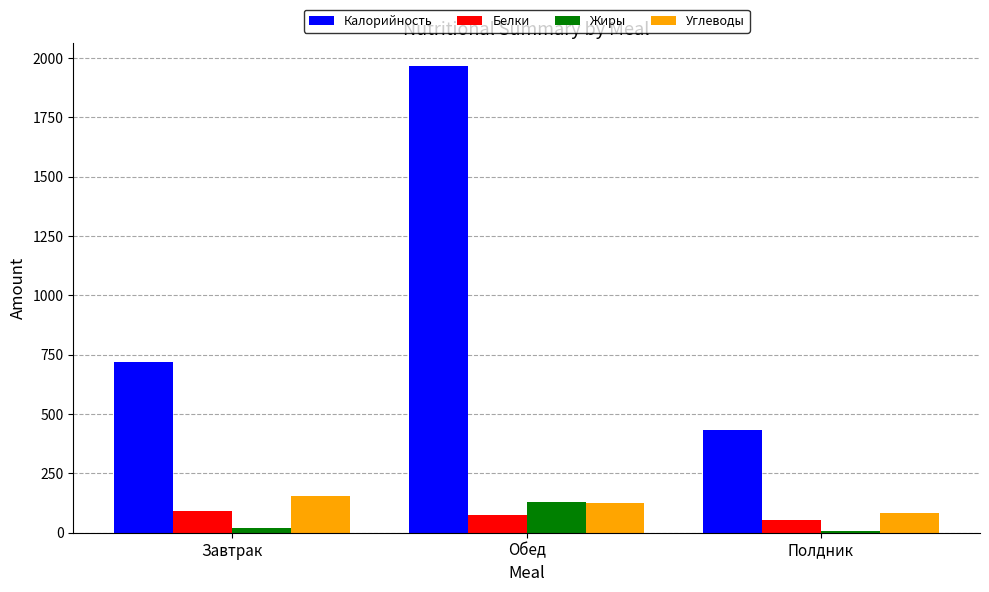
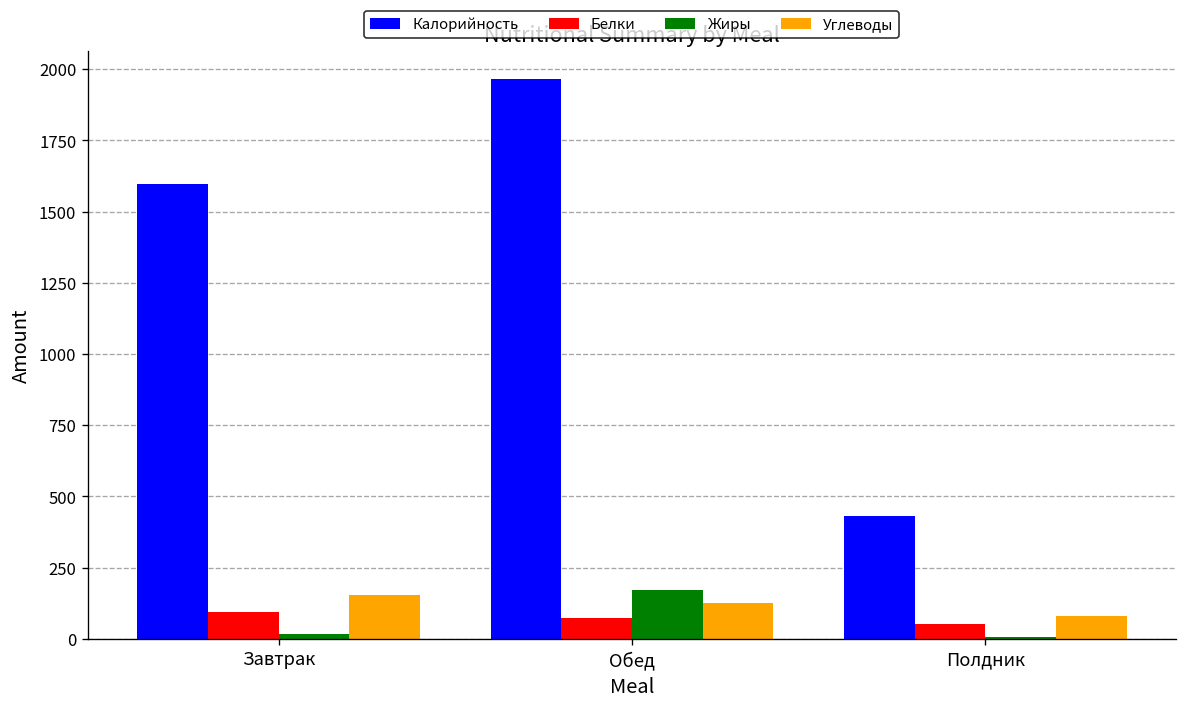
Калорийность, Завтрак: 720 -> 1600
Жиры, Обед: 130 -> 170
